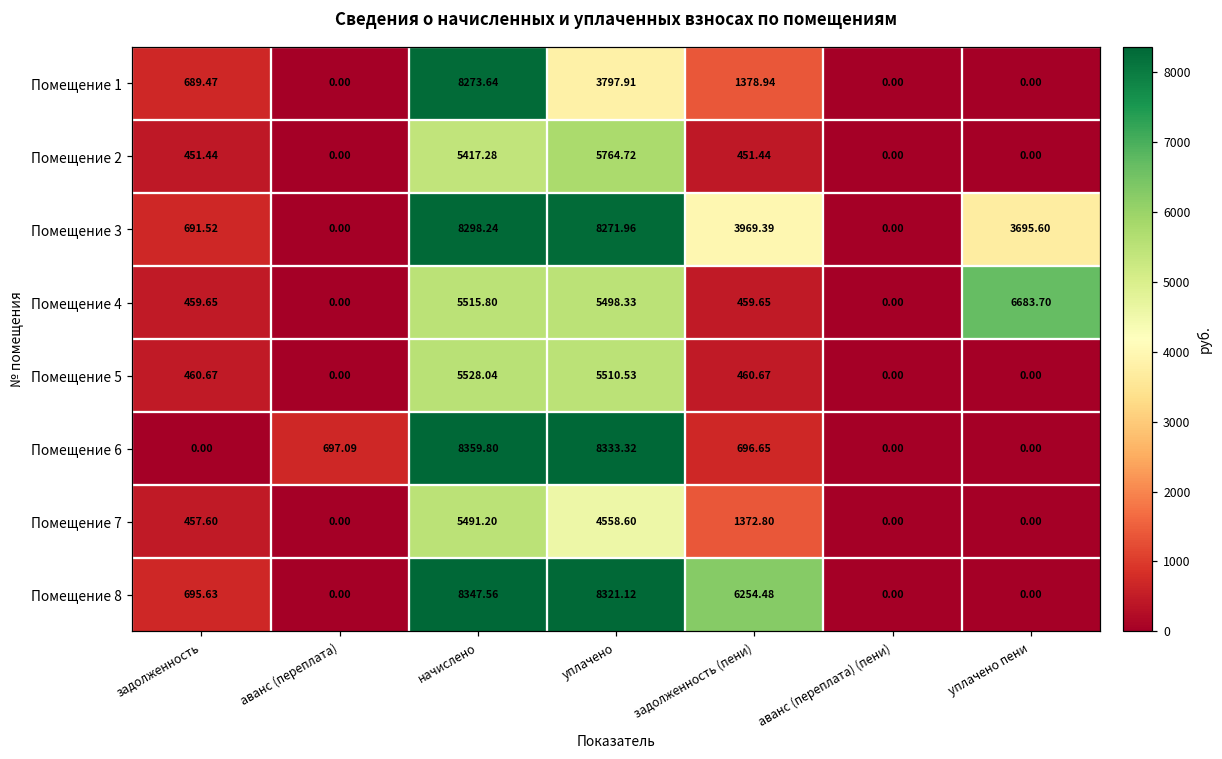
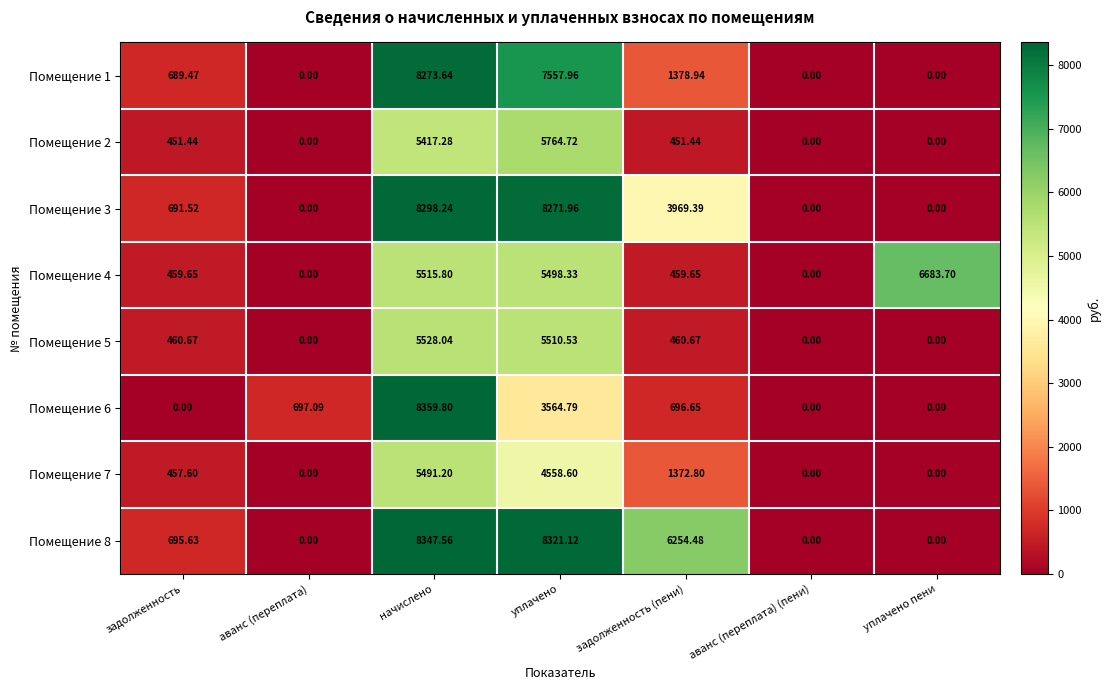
Помещение 1, уплачено: 3797.91 -> 7557.96
Помещение 3, уплачено пени: 3695.60 -> 0.00
Помещение 6, уплачено: 8333.32 -> 3564.79
